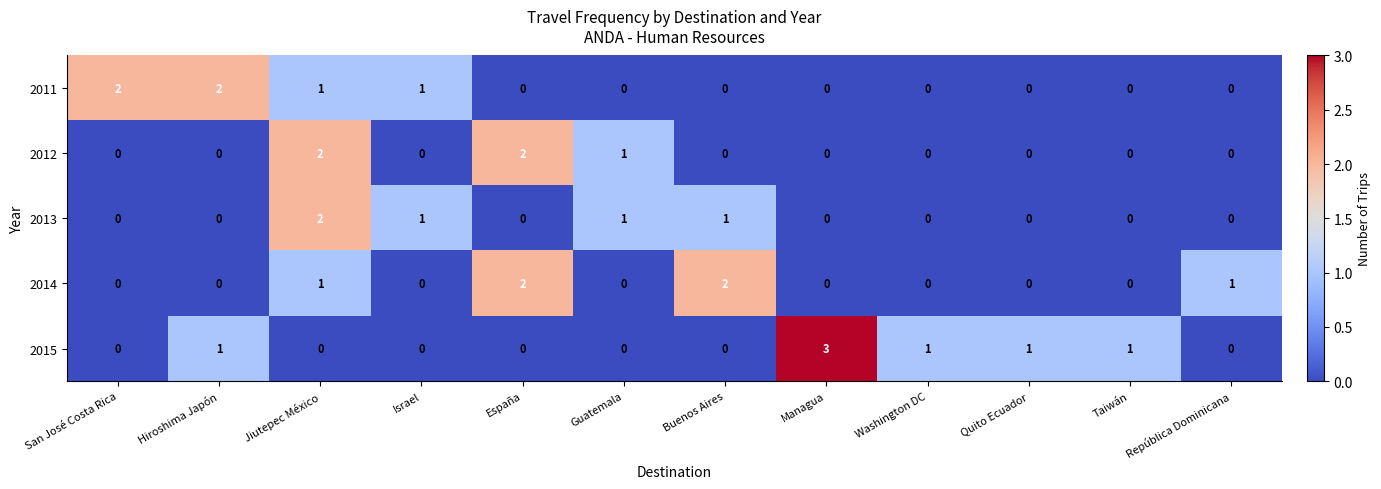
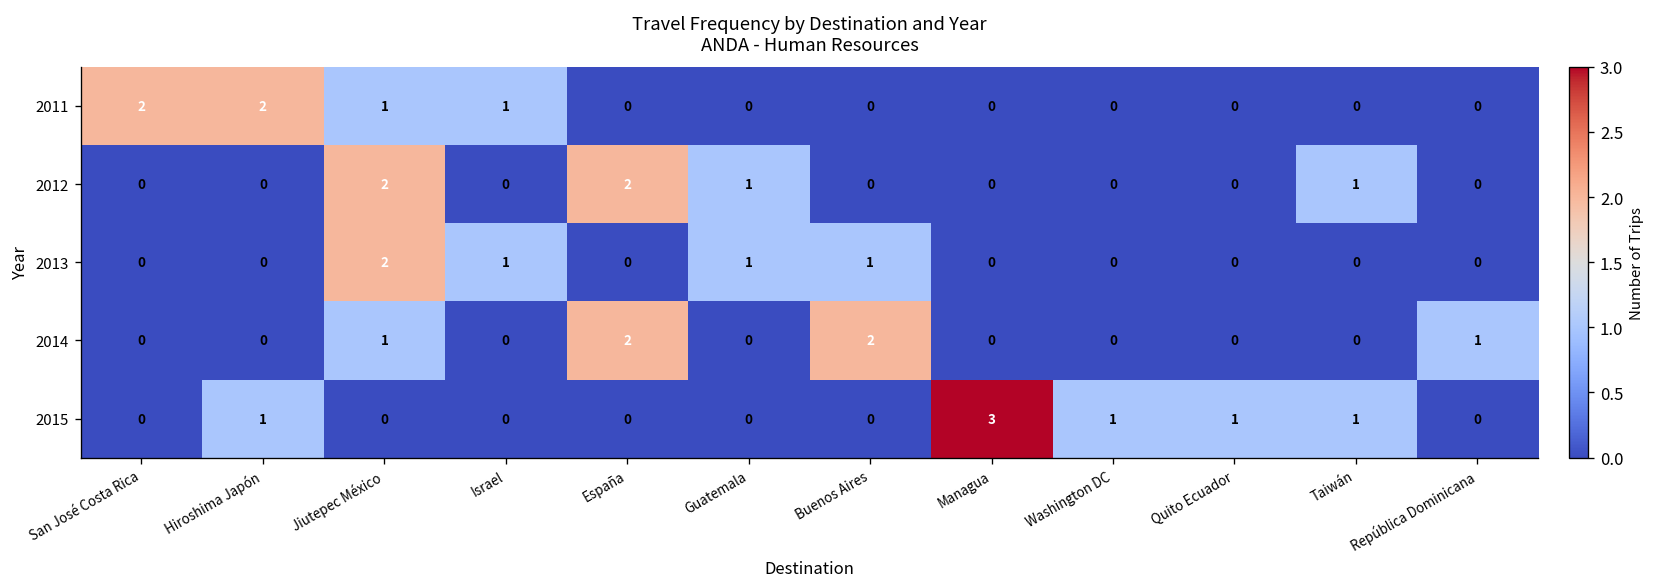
2012, Taiwán: 0 -> 1
